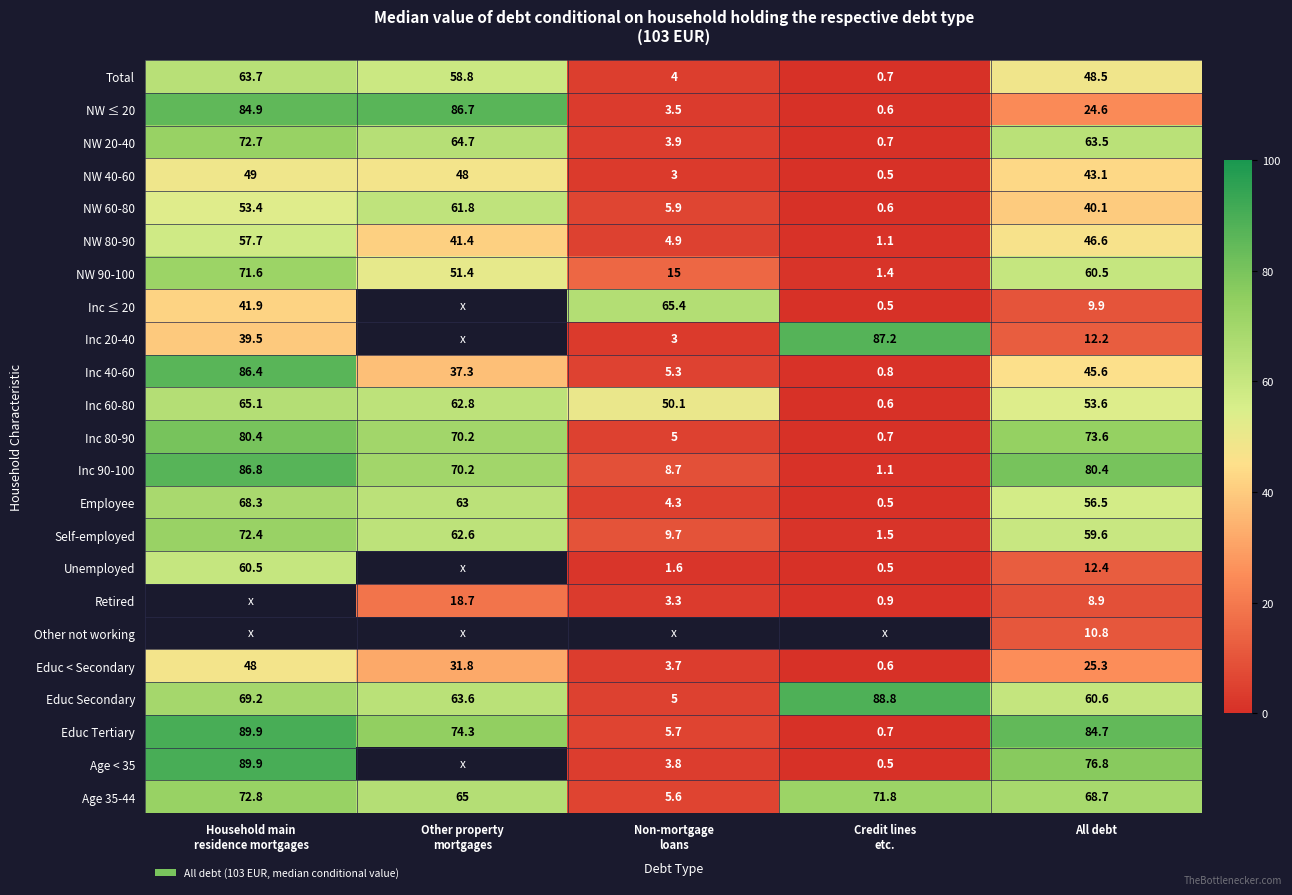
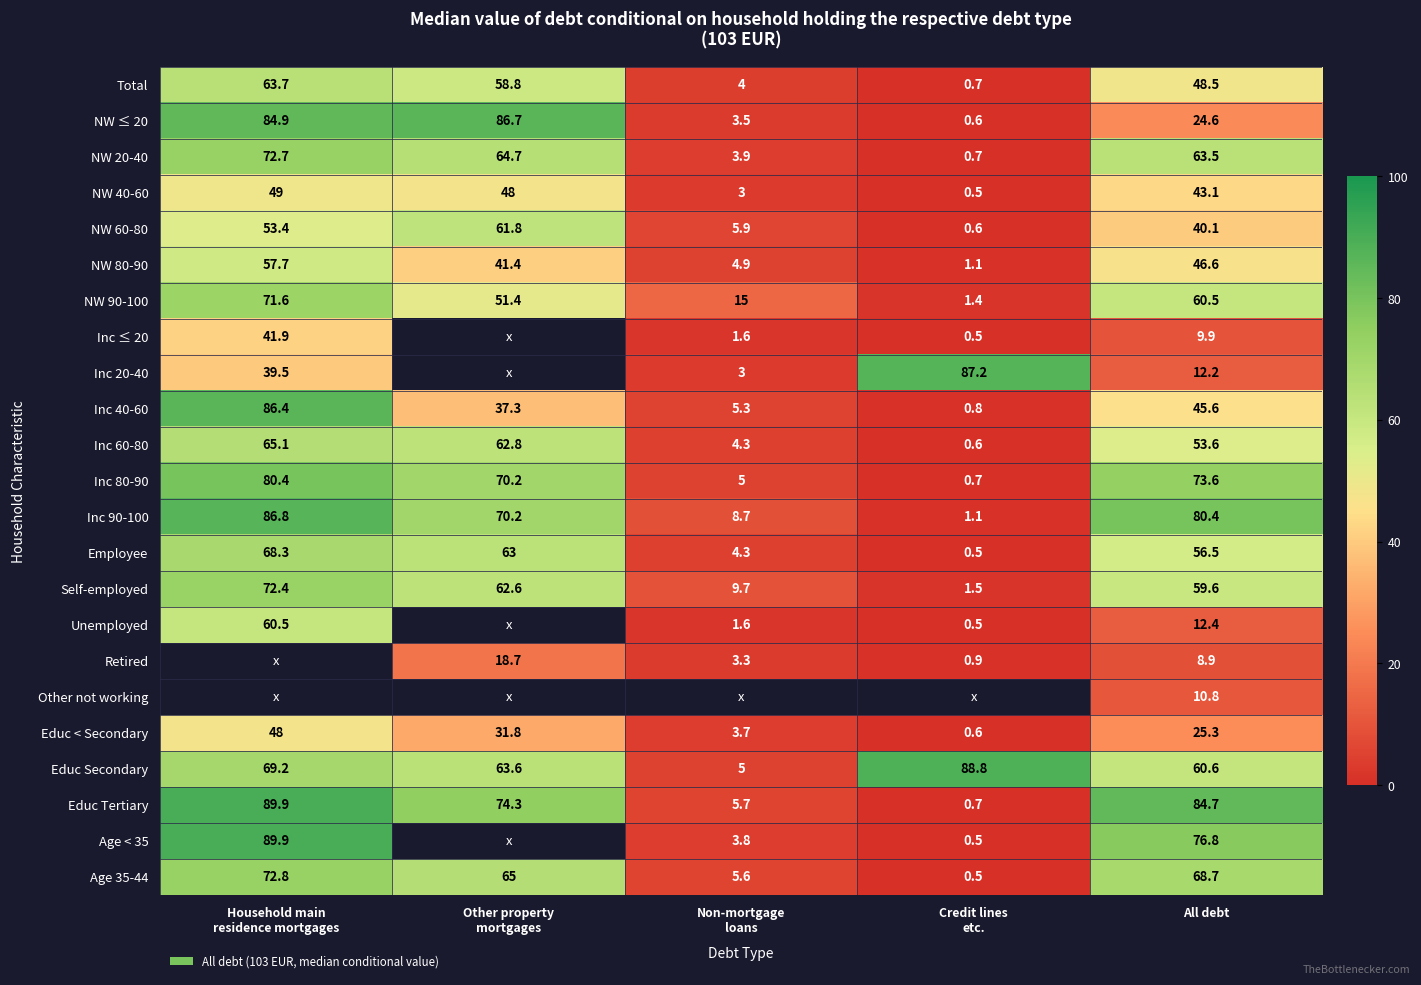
Inc ≤ 20, Non-mortgage loans: 65.4 -> 1.6
Inc 60-80, Non-mortgage loans: 50.1 -> 4.3
Age 35-44, Credit lines etc.: 71.8 -> 0.5
